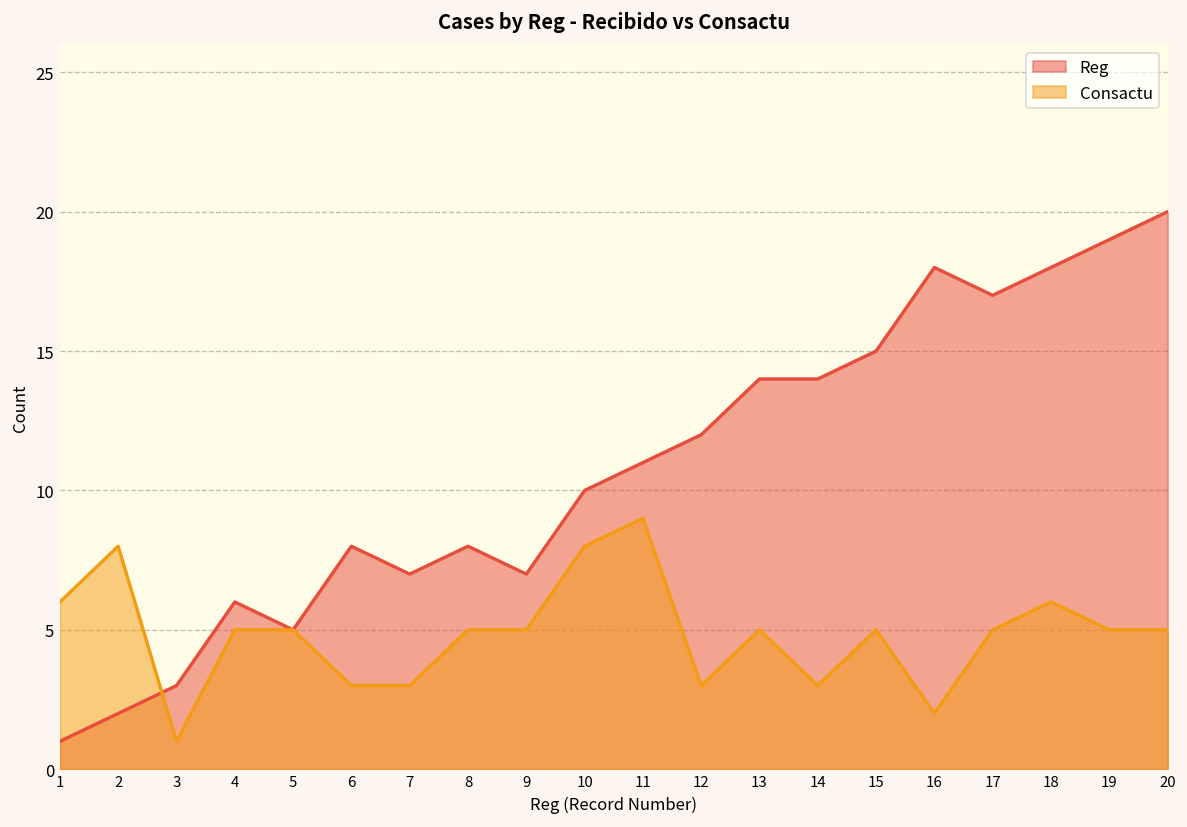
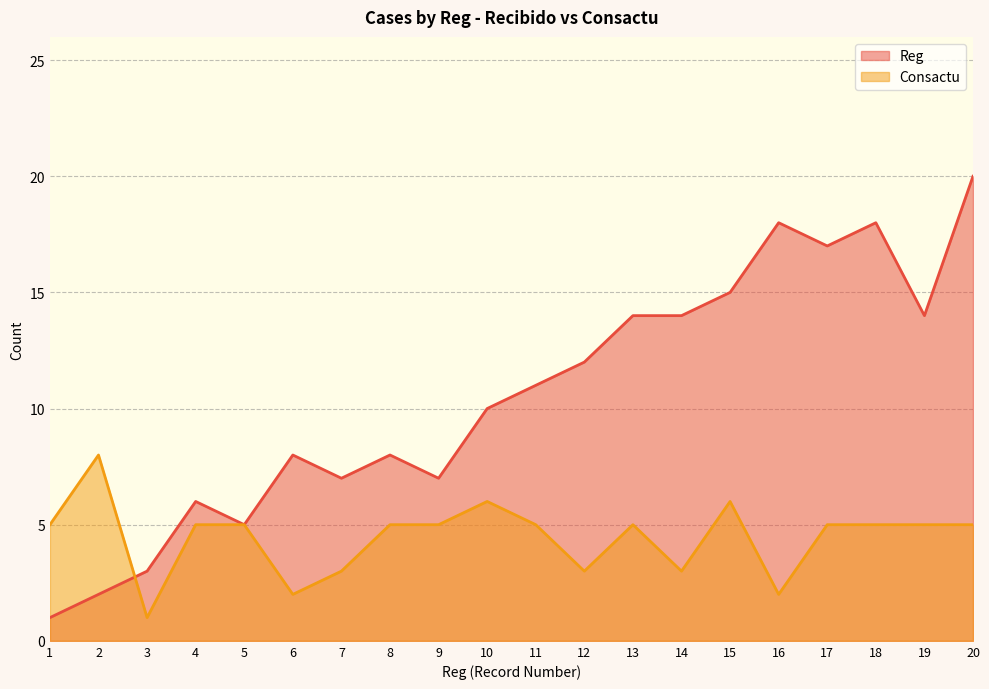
Consactu, 1: 6 -> 5
Consactu, 6: 3 -> 2
Consactu, 10: 8 -> 6
Consactu, 11: 9 -> 5
Consactu, 15: 5 -> 6
Consactu, 18: 6 -> 5
Reg, 19: 19 -> 14
